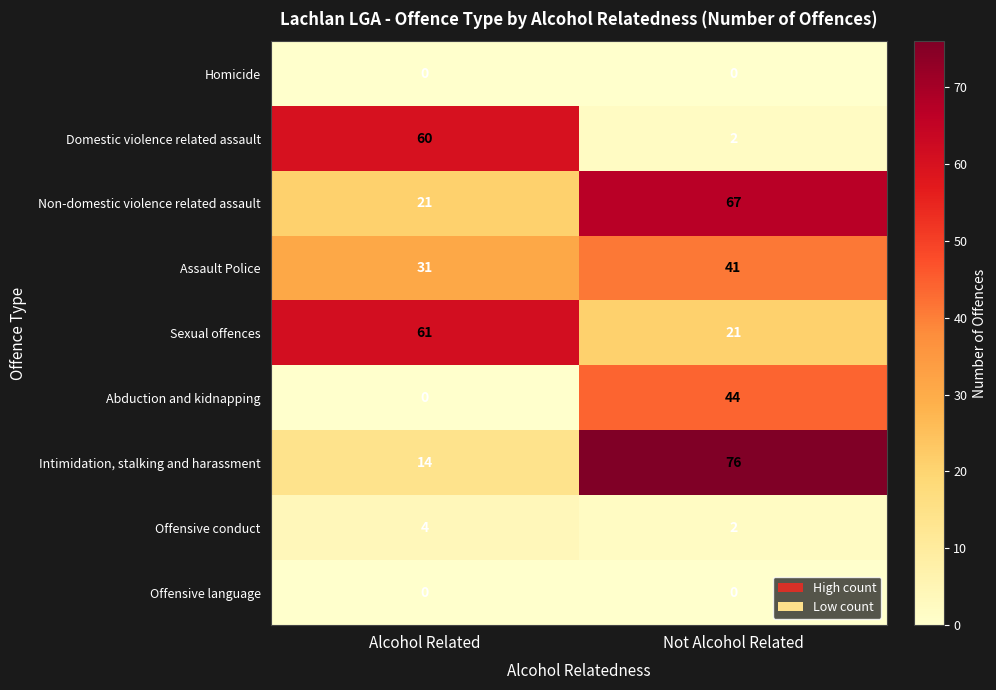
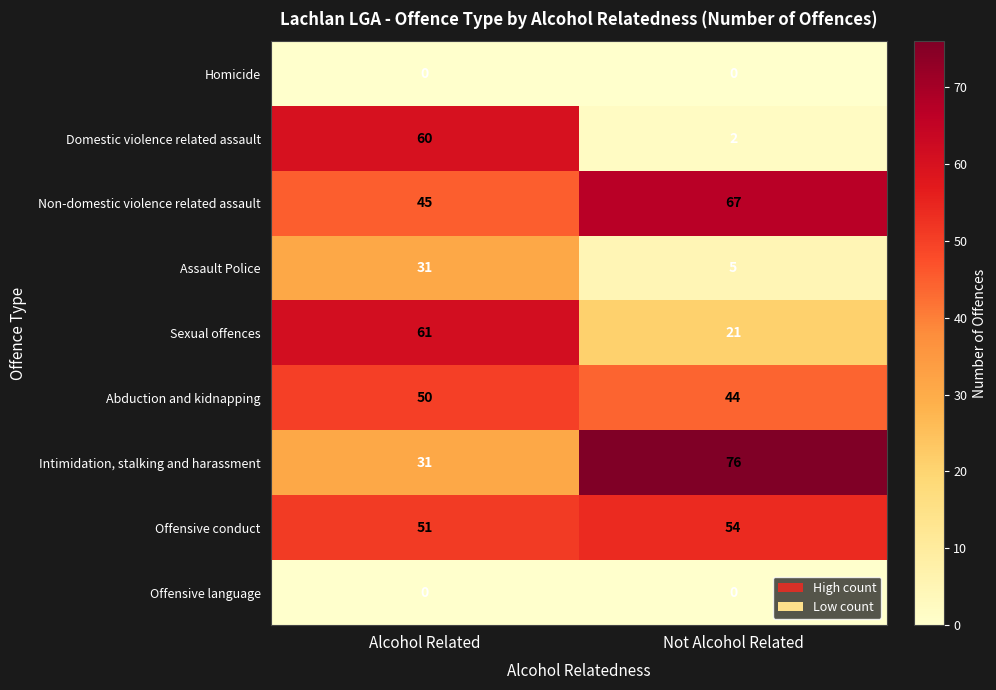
Non-domestic violence related assault, Alcohol Related: 21 -> 45
Assault Police, Not Alcohol Related: 41 -> 5
Abduction and kidnapping, Alcohol Related: 0 -> 50
Intimidation, stalking and harassment, Alcohol Related: 14 -> 31
Offensive conduct, Alcohol Related: 4 -> 51
Offensive conduct, Not Alcohol Related: 2 -> 54
